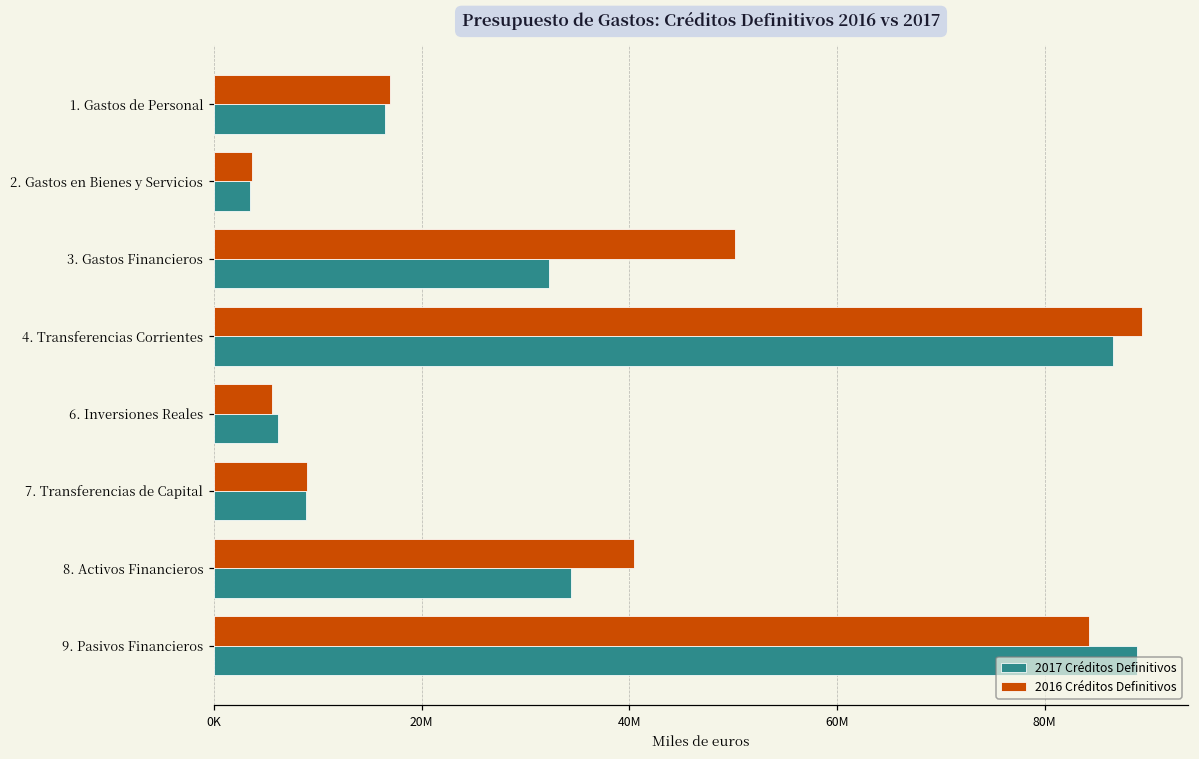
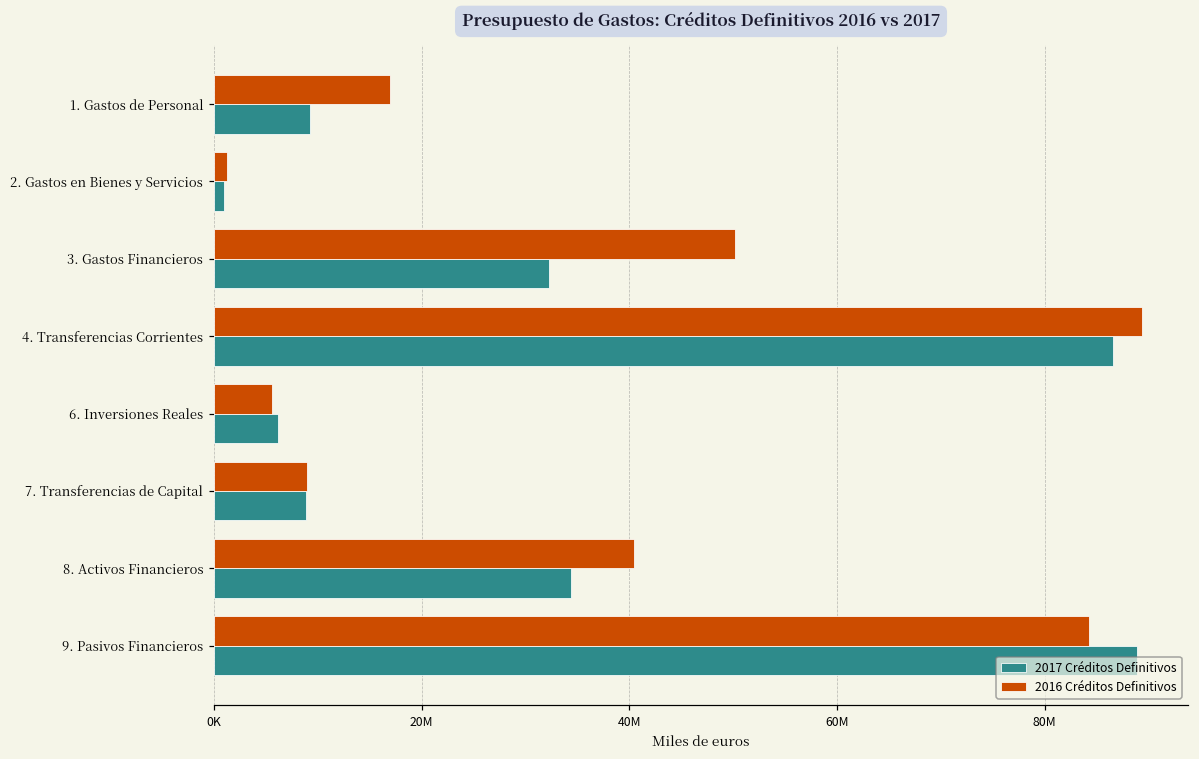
2017 Créditos Definitivos, 1. Gastos de Personal: 16000000 -> 9000000
2016 Créditos Definitivos, 2. Gastos en Bienes y Servicios: 4000000 -> 1000000
2017 Créditos Definitivos, 2. Gastos en Bienes y Servicios: 3000000 -> 1000000
